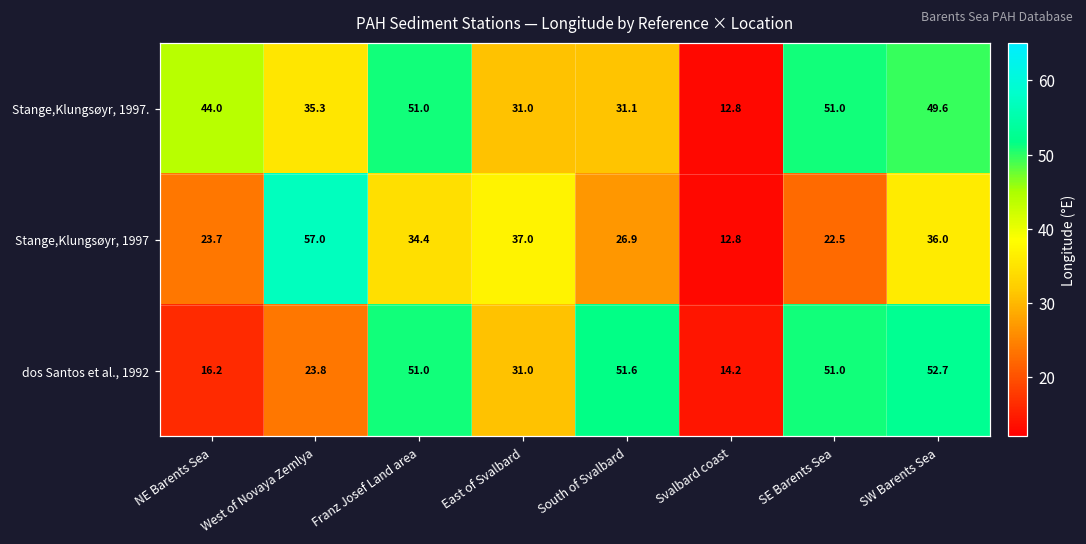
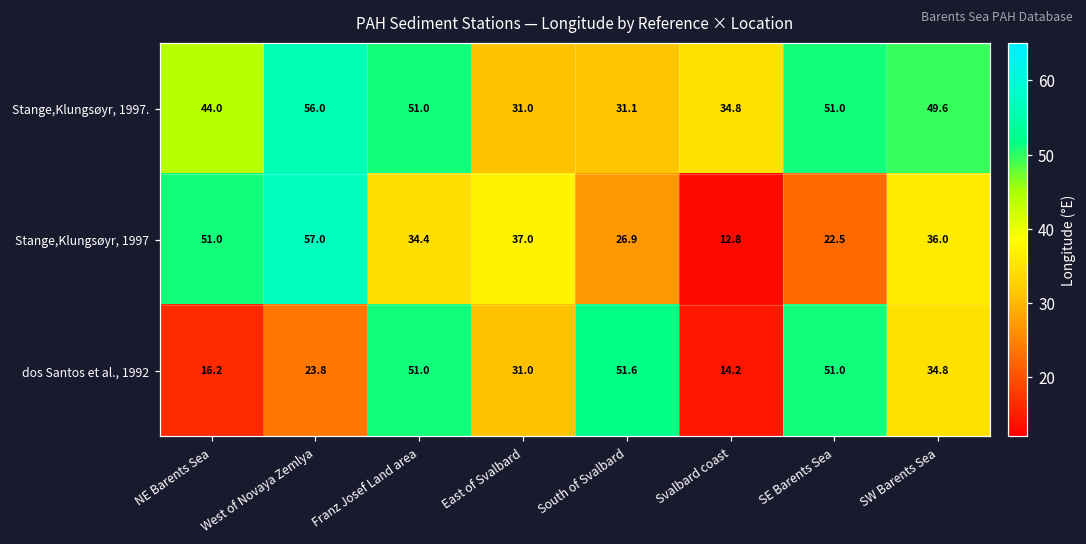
Stange,Klungsøyr, 1997., West of Novaya Zemlya: 35.3 -> 56.0
Stange,Klungsøyr, 1997., Svalbard coast: 12.8 -> 34.8
Stange,Klungsøyr, 1997, NE Barents Sea: 23.7 -> 51.0
dos Santos et al., 1992, SW Barents Sea: 52.7 -> 34.8
